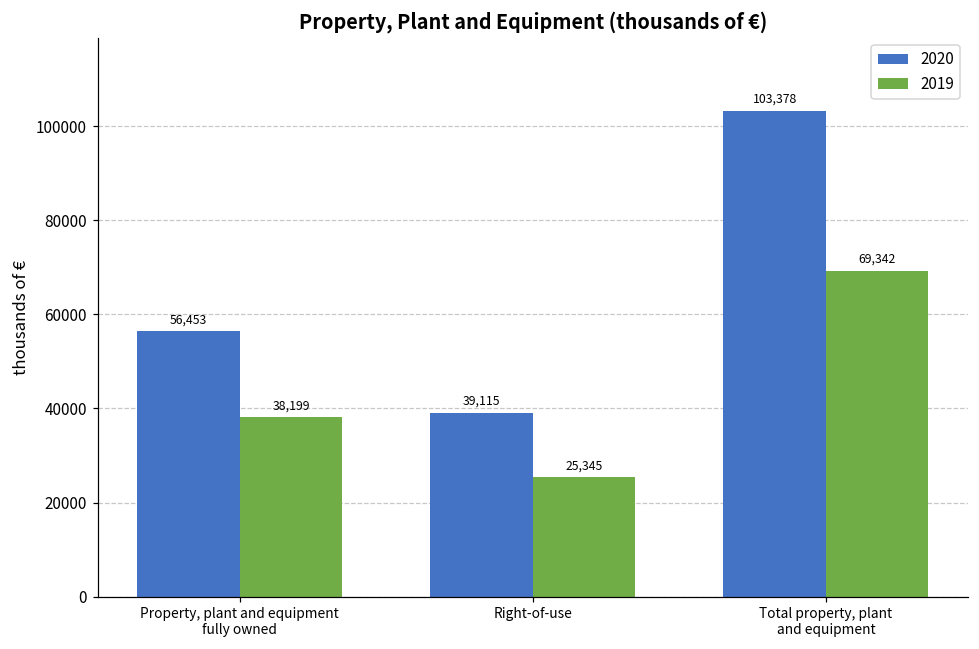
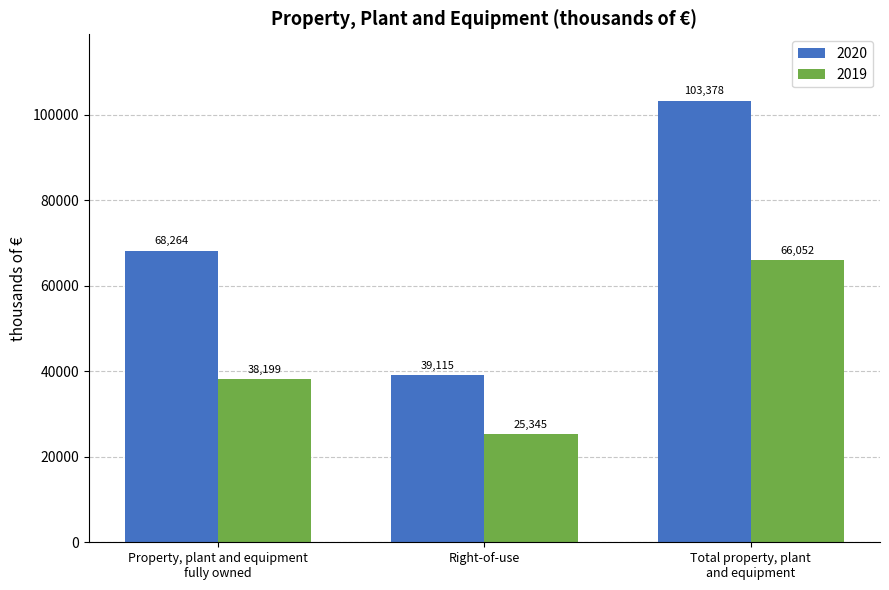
2020, Property, plant and equipment fully owned: 56,453 -> 68,264
2019, Total property, plant and equipment: 69,342 -> 66,052
